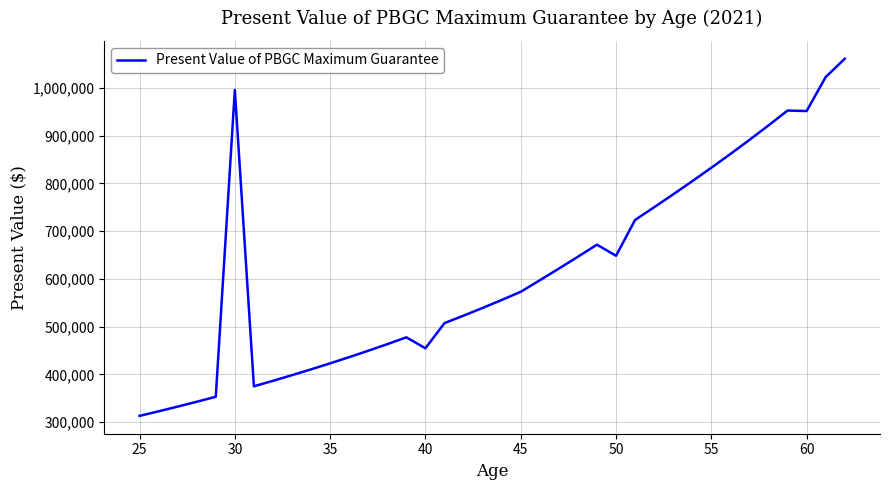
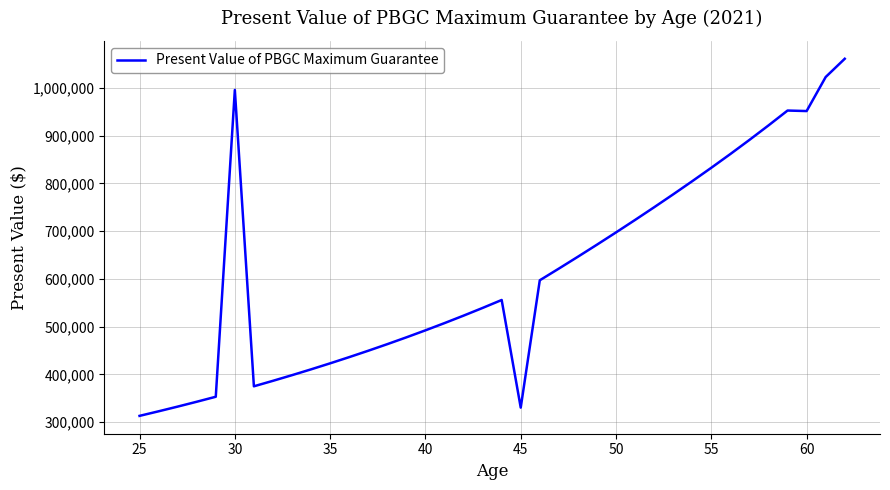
40: 450,000 -> 490,000
45: 570,000 -> 330,000
50: 650,000 -> 700,000
